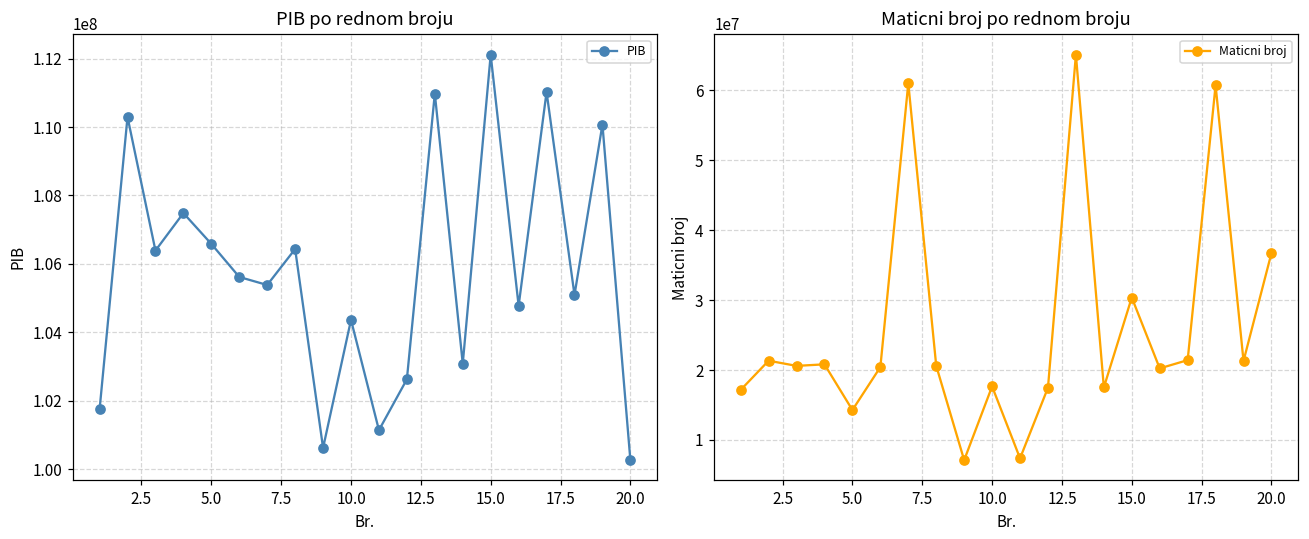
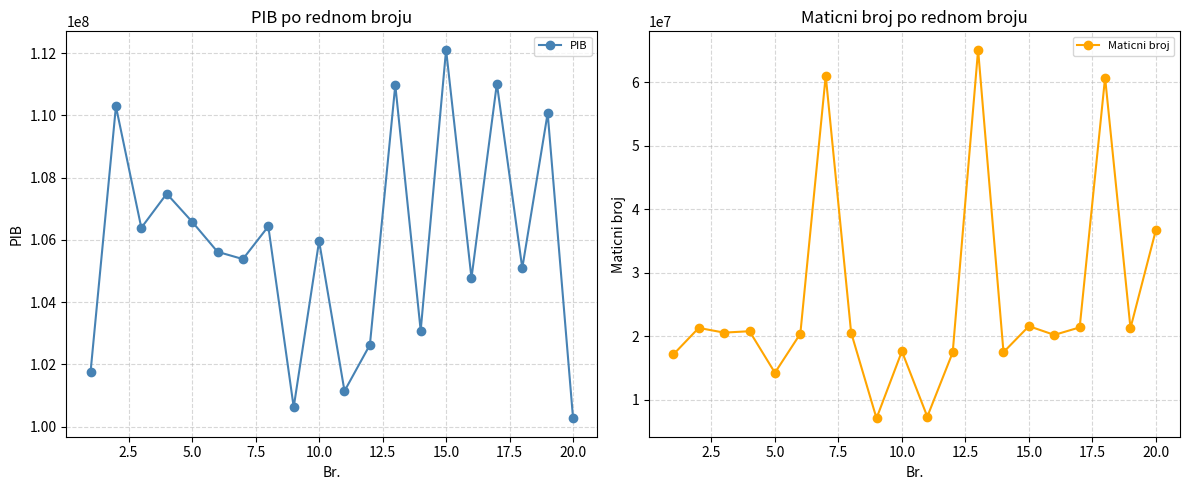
PIB po rednom broju, 10.0: 104400000 -> 106000000
Maticni broj po rednom broju, 15.0: 30000000 -> 22000000
